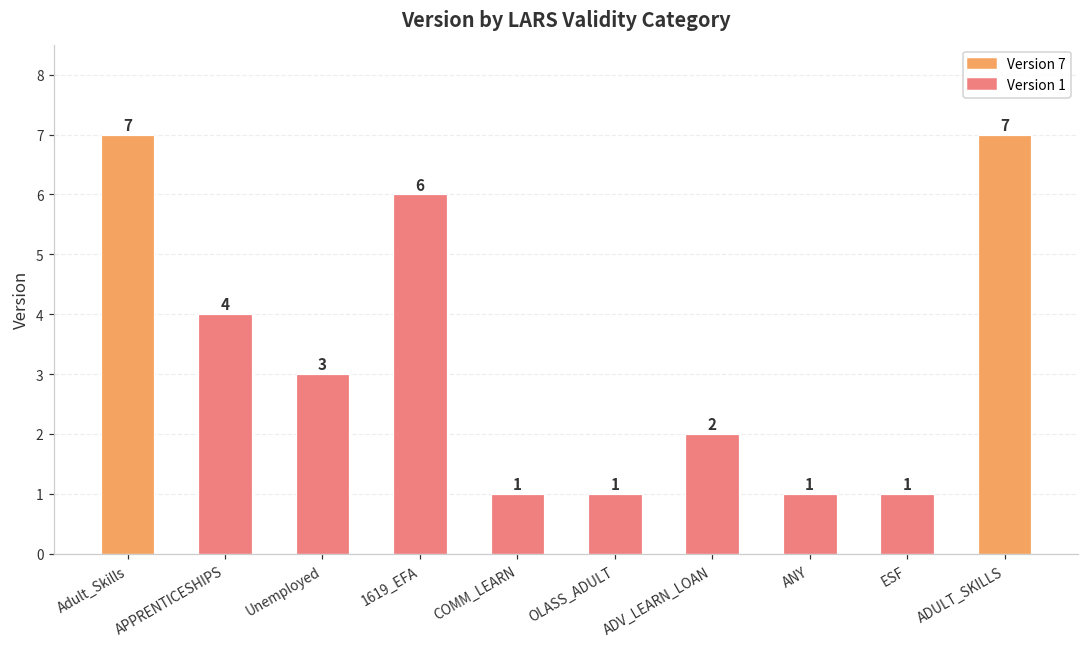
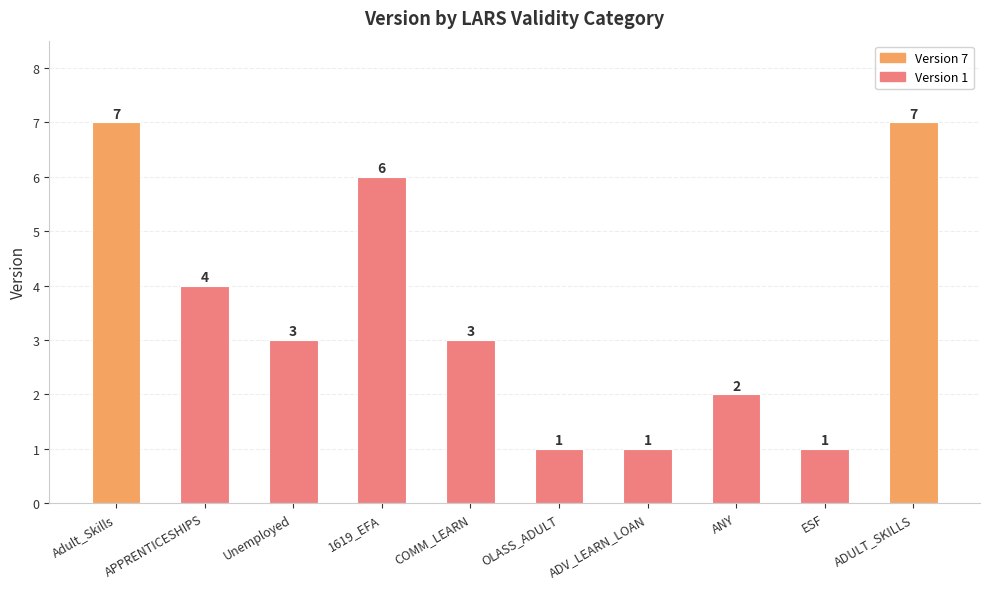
COMM_LEARN: 1 -> 3
ADV_LEARN_LOAN: 2 -> 1
ANY: 1 -> 2
